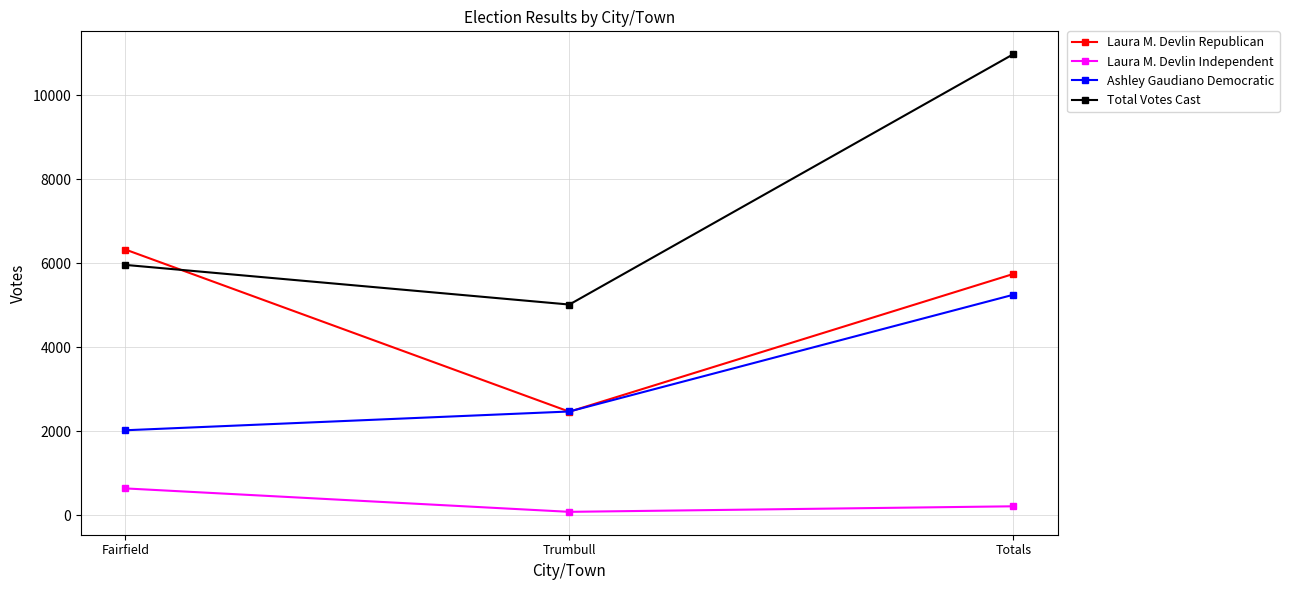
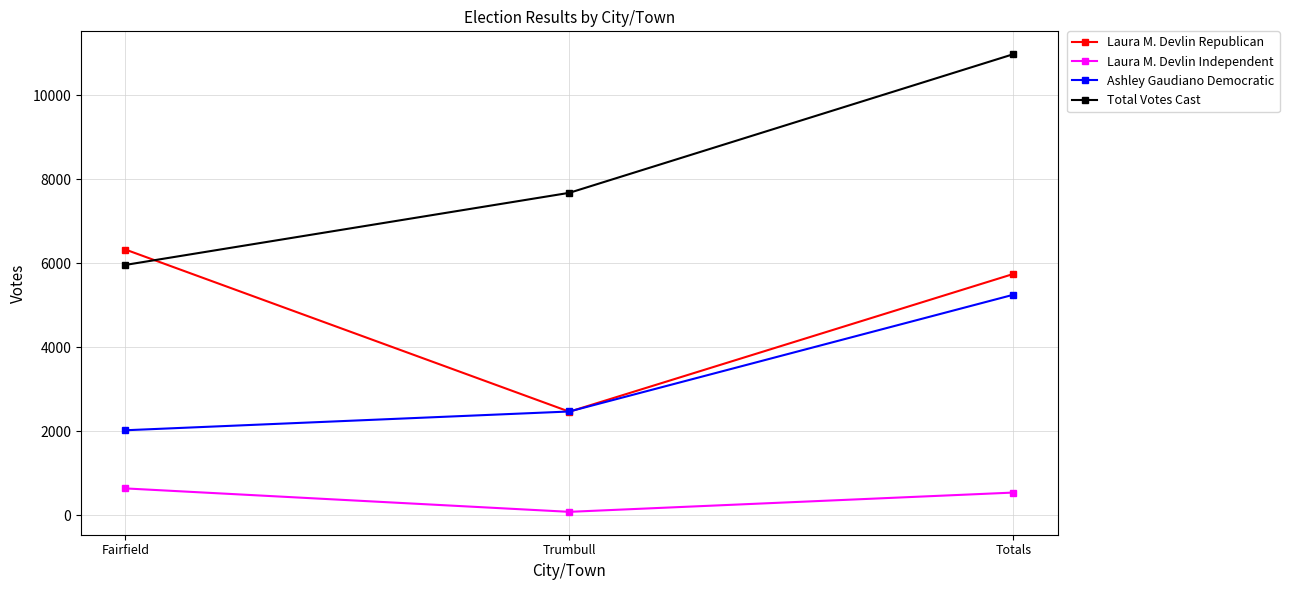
Total Votes Cast, Trumbull: 5000 -> 7700
Laura M. Devlin Independent, Totals: 200 -> 500
